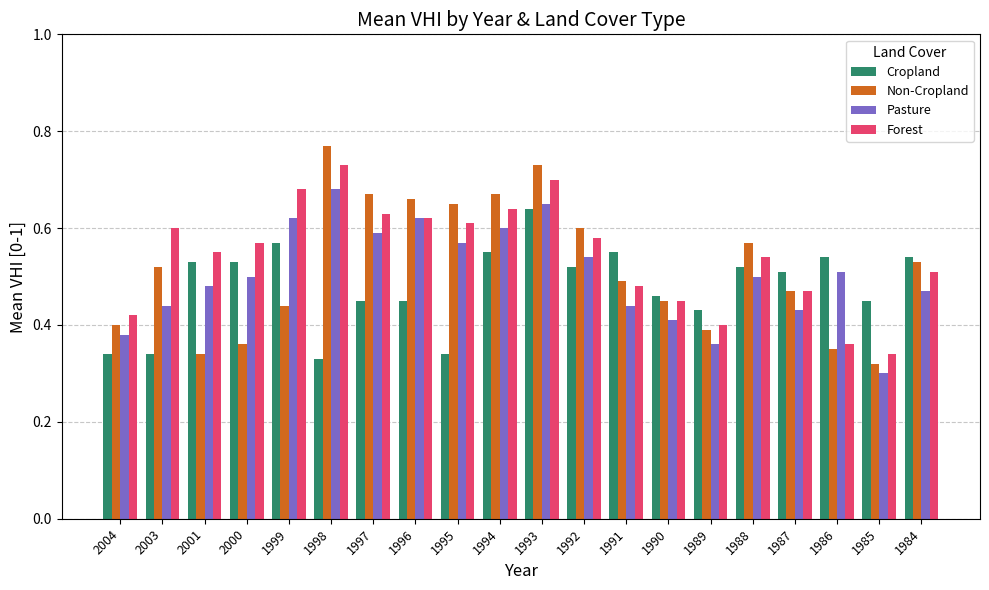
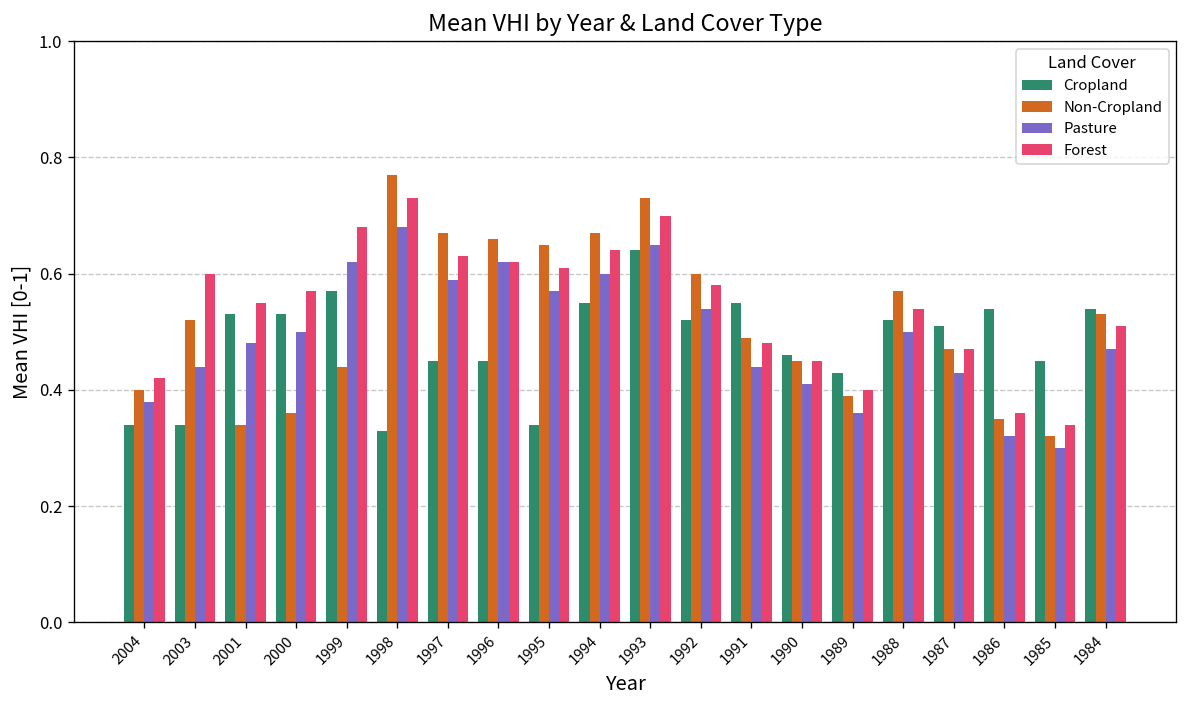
Pasture, 1986: 0.51 -> 0.32
